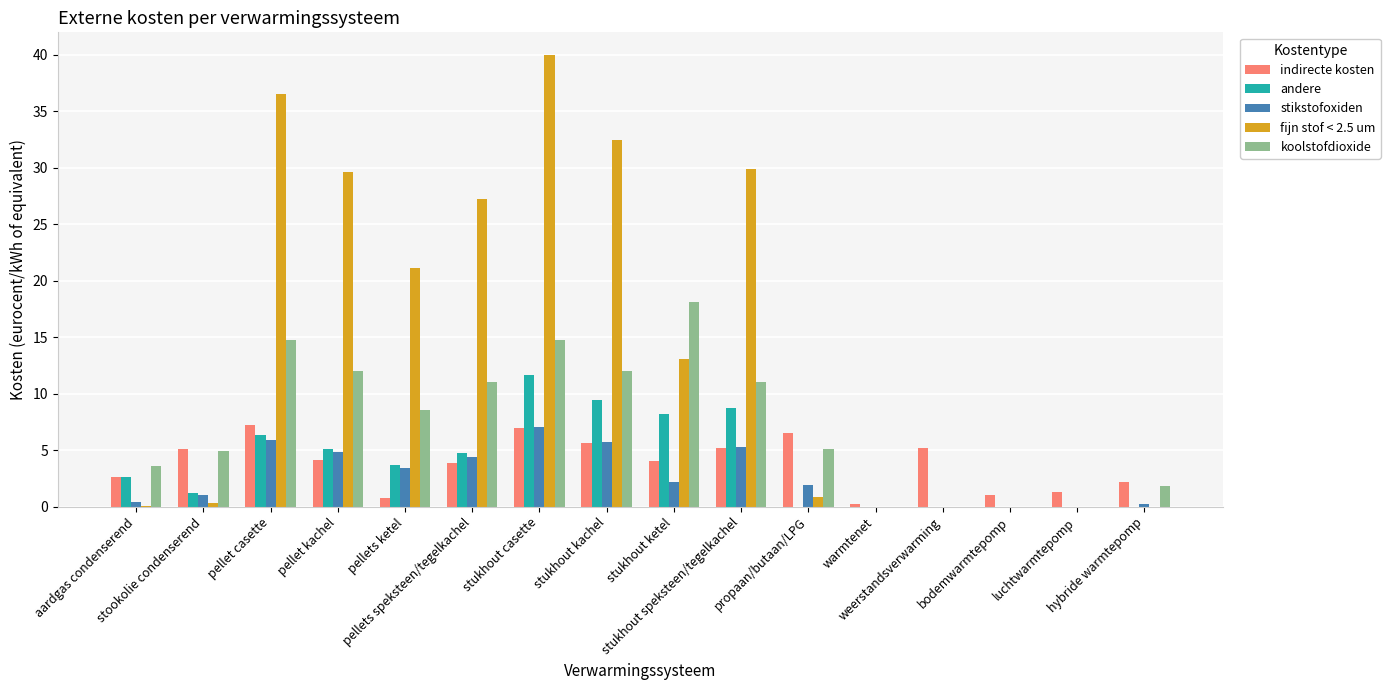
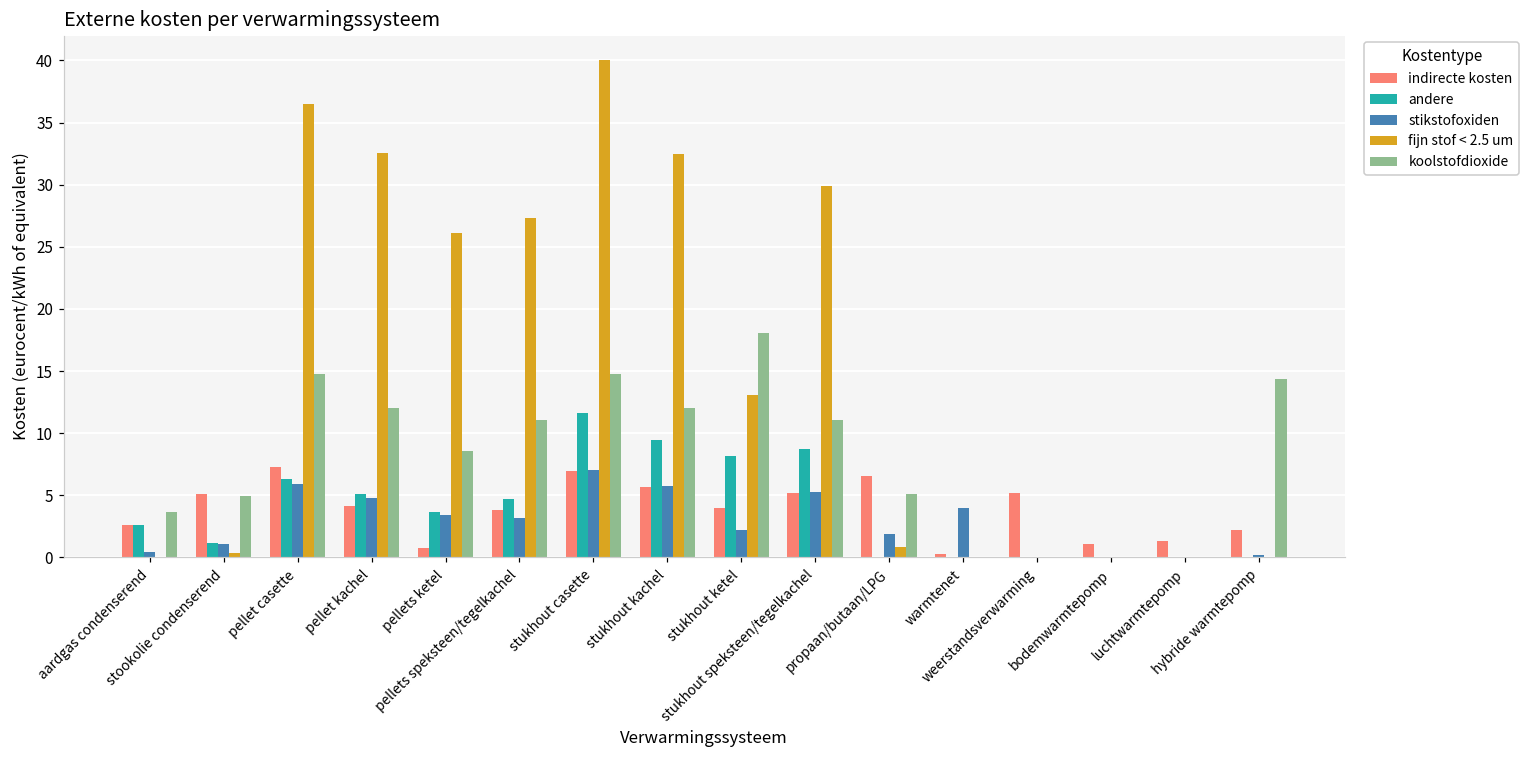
fijn stof < 2.5 um, pellet kachel: 29.7 -> 32.6
fijn stof < 2.5 um, pellets ketel: 21.2 -> 26.2
stikstofoxiden, pellets speksteen/tegelkachel: 4.4 -> 3.2
stikstofoxiden, warmtenet: 0 -> 4
koolstofdioxide, hybride warmtepomp: 1.8 -> 14.3
